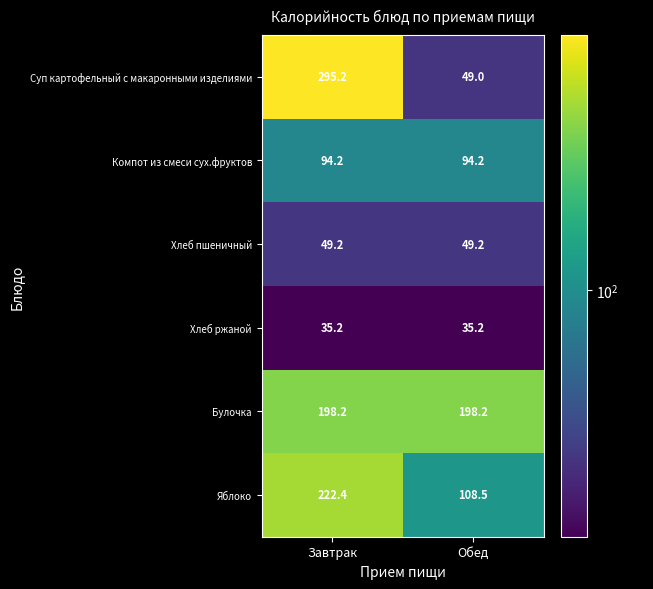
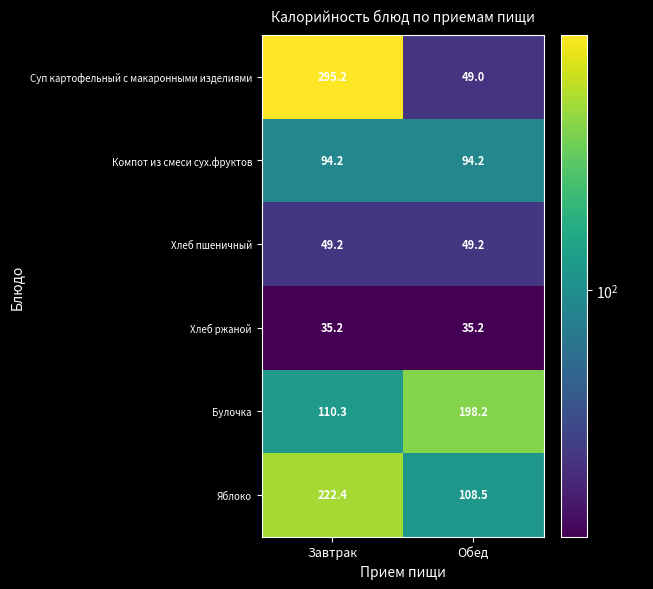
Булочка, Завтрак: 198.2 -> 110.3
